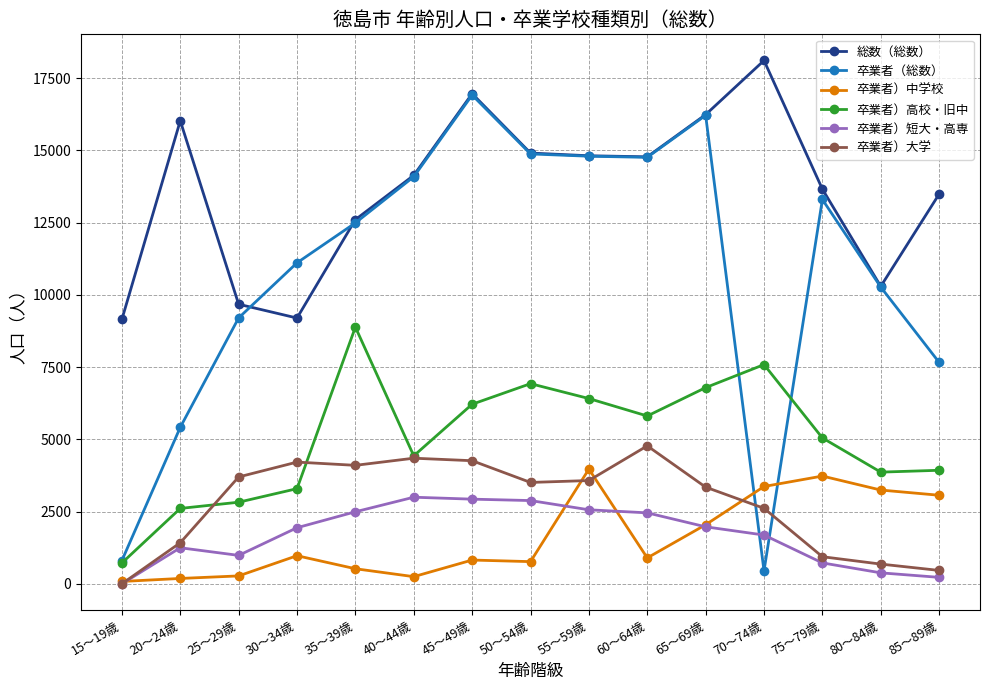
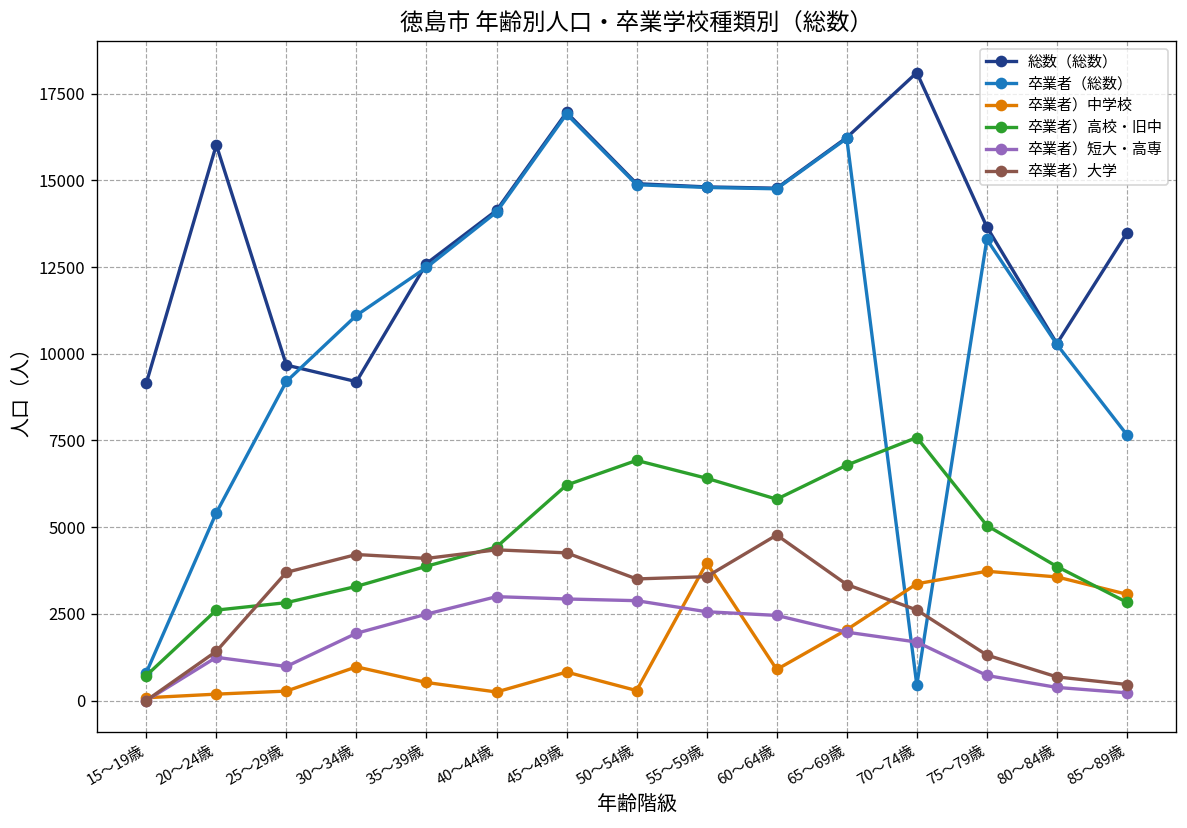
卒業者）高校・旧中, 35～39歳: 8900 -> 3900
卒業者）中学校, 50～54歳: 800 -> 300
卒業者）大学, 75～79歳: 900 -> 1300
卒業者）中学校, 80～84歳: 3200 -> 3600
卒業者）高校・旧中, 85～89歳: 3900 -> 2800
